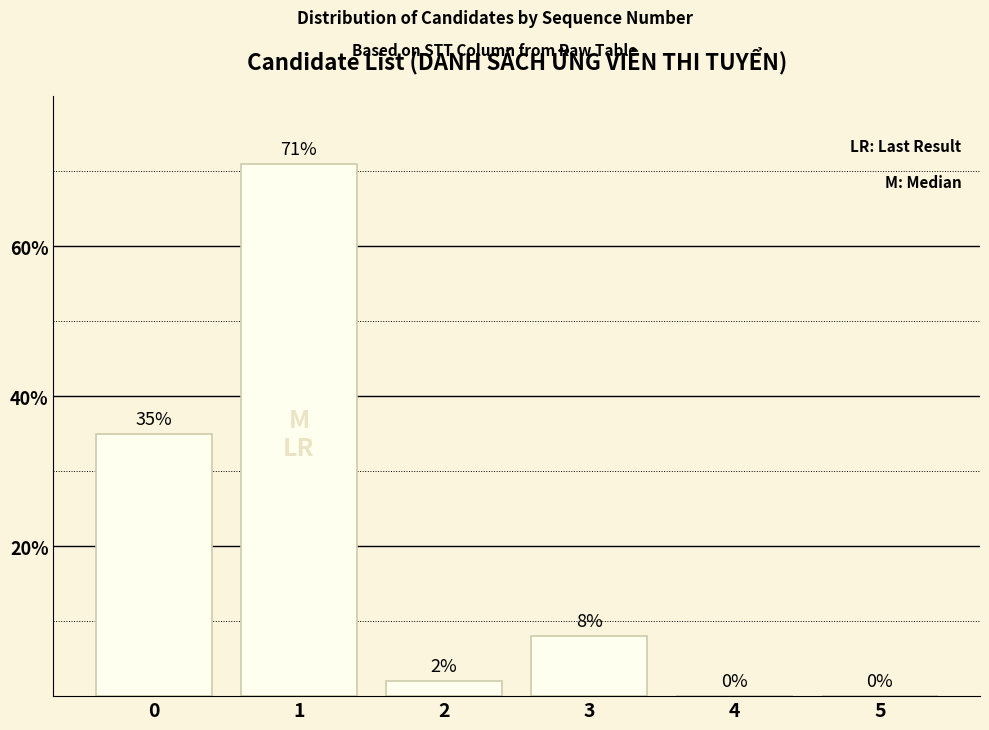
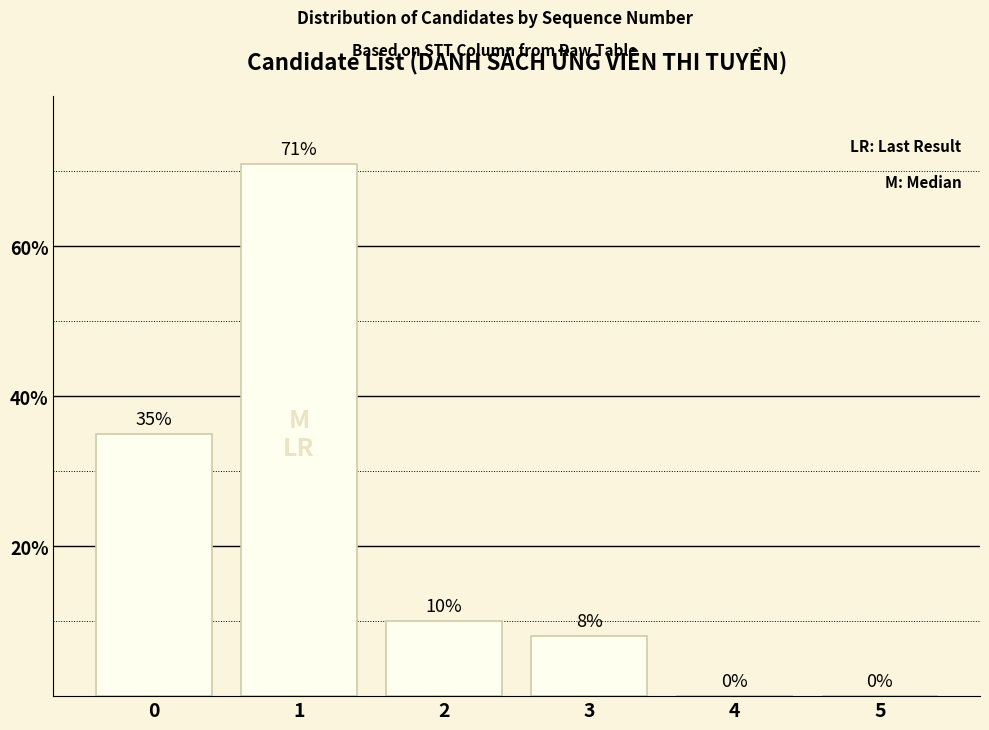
2: 2% -> 10%
